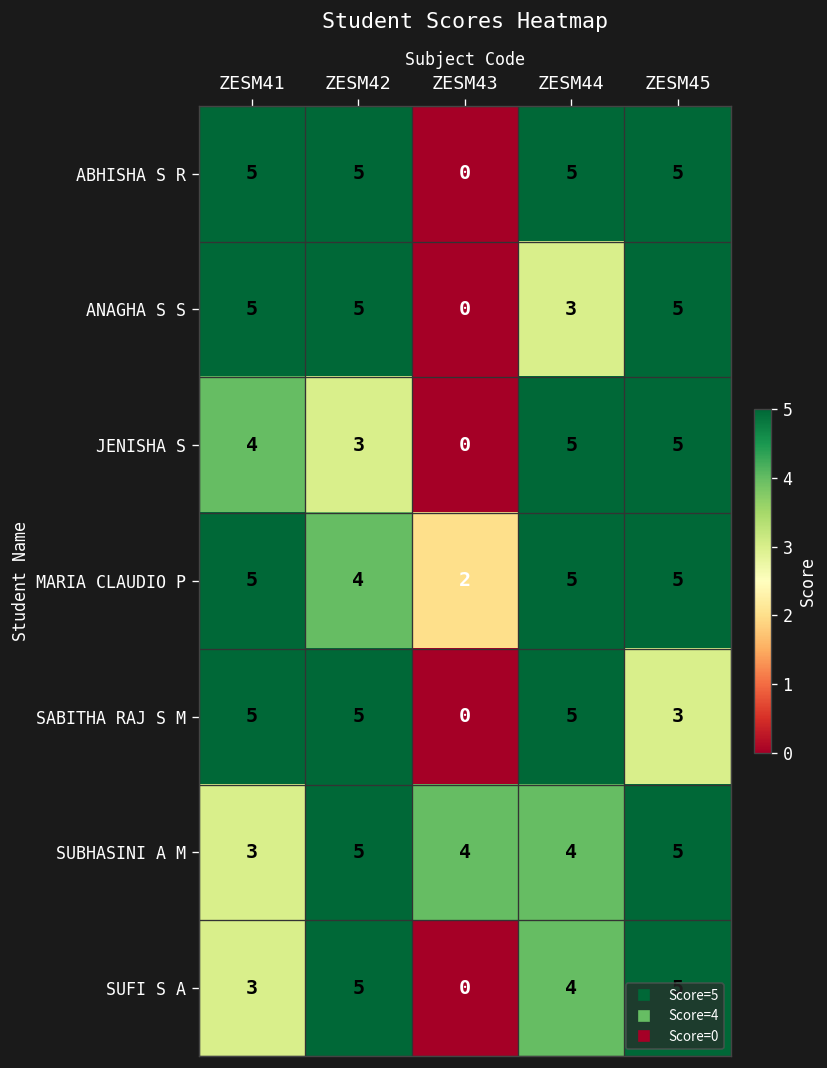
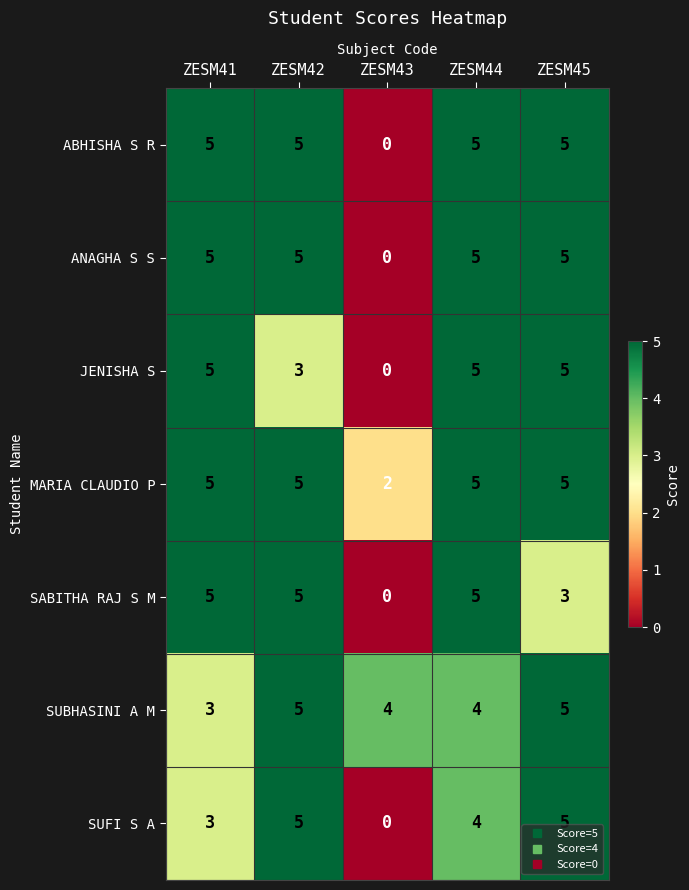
ANAGHA S S, ZESM44: 3 -> 5
JENISHA S, ZESM41: 4 -> 5
MARIA CLAUDIO P, ZESM42: 4 -> 5
